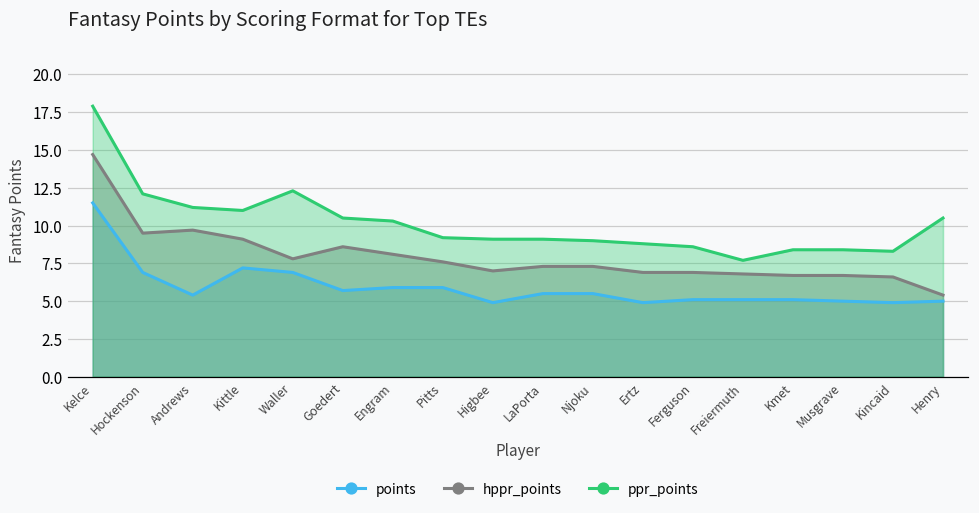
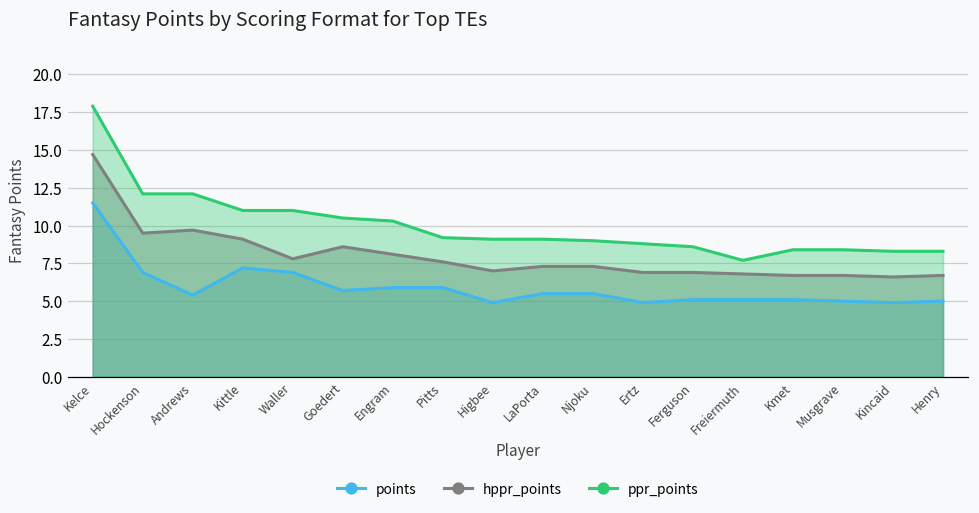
ppr_points, Andrews: 11.2 -> 12.1
ppr_points, Waller: 12.3 -> 11.0
hppr_points, Henry: 5.4 -> 6.7
ppr_points, Henry: 10.5 -> 8.3
